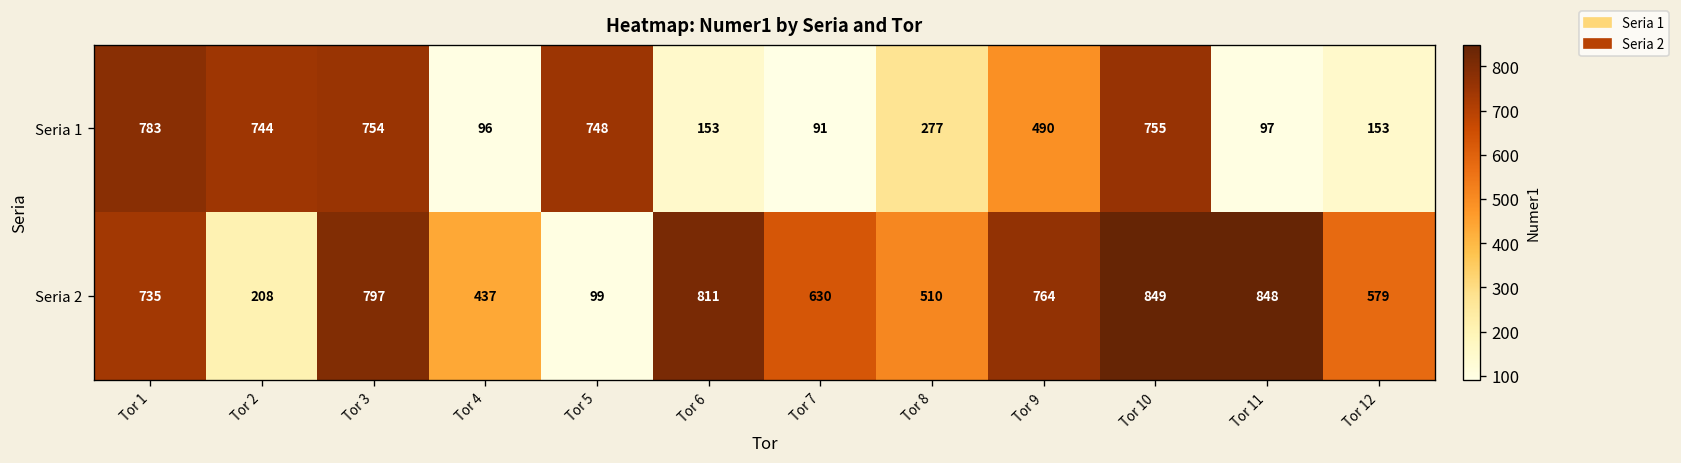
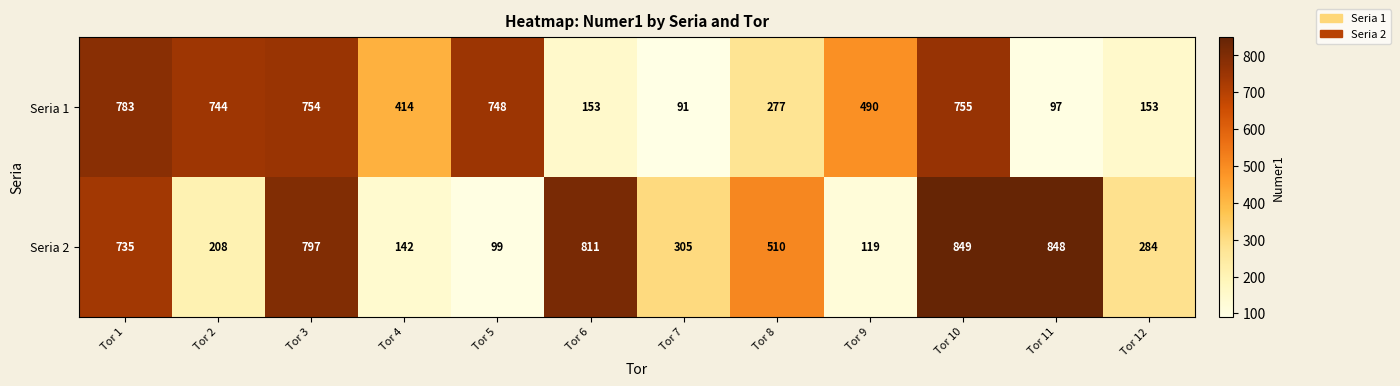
Seria 1, Tor 4: 96 -> 414
Seria 2, Tor 4: 437 -> 142
Seria 2, Tor 7: 630 -> 305
Seria 2, Tor 9: 764 -> 119
Seria 2, Tor 12: 579 -> 284
